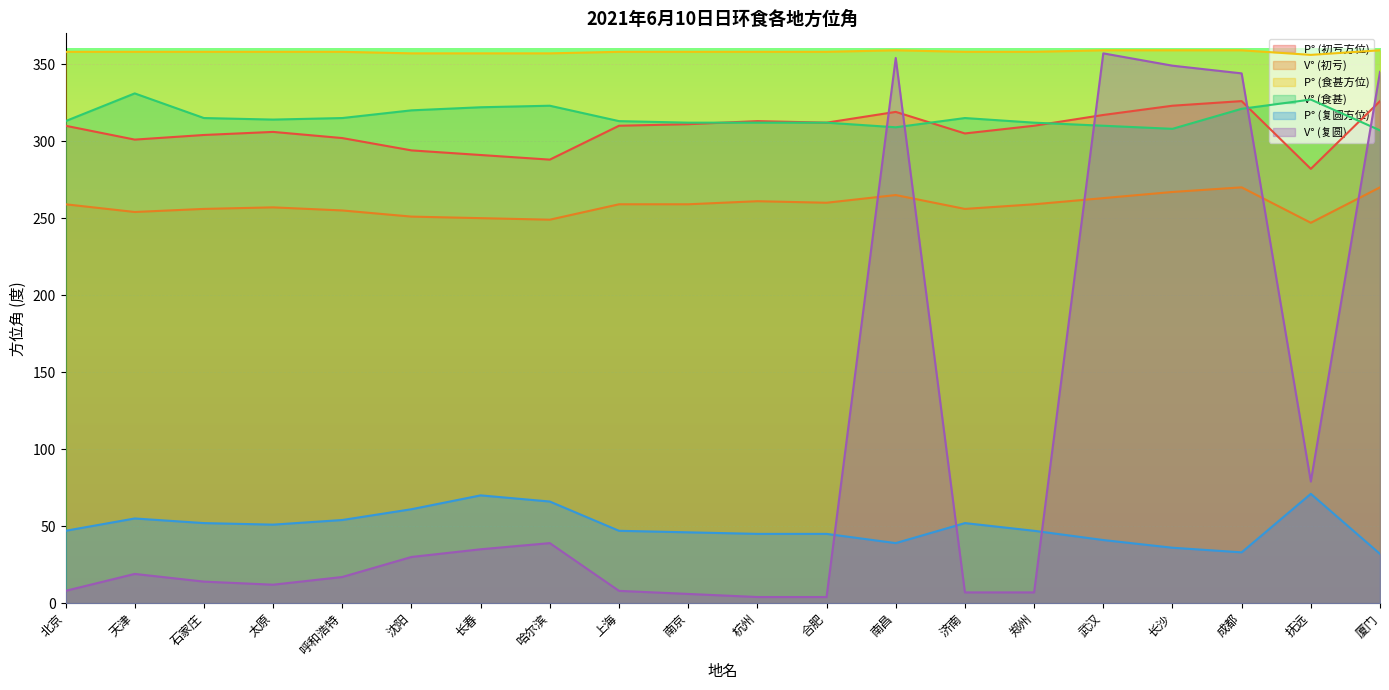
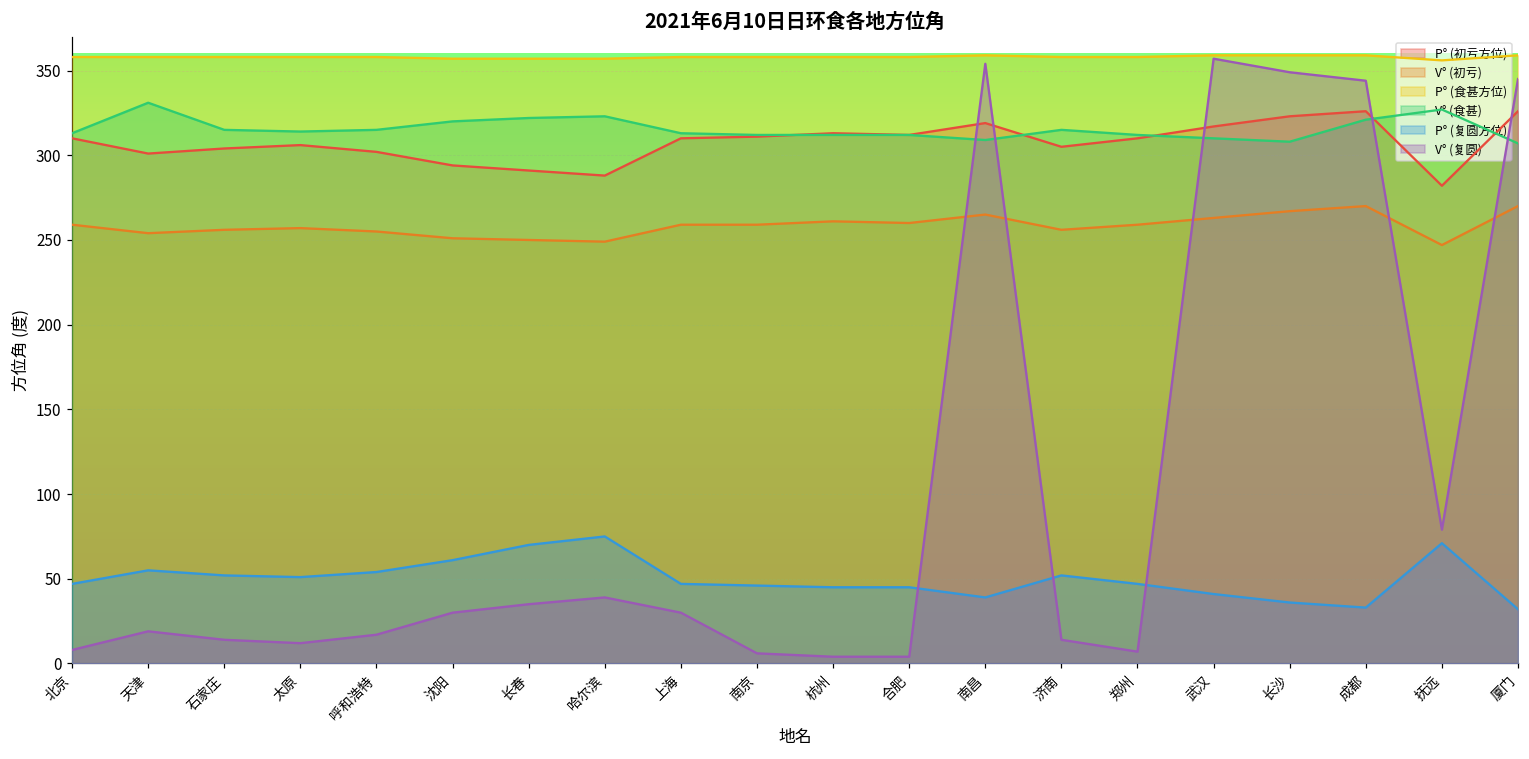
P° (复圆方位), 哈尔滨: 66 -> 75
V° (复圆), 上海: 8 -> 30
V° (复圆), 济南: 7 -> 14
